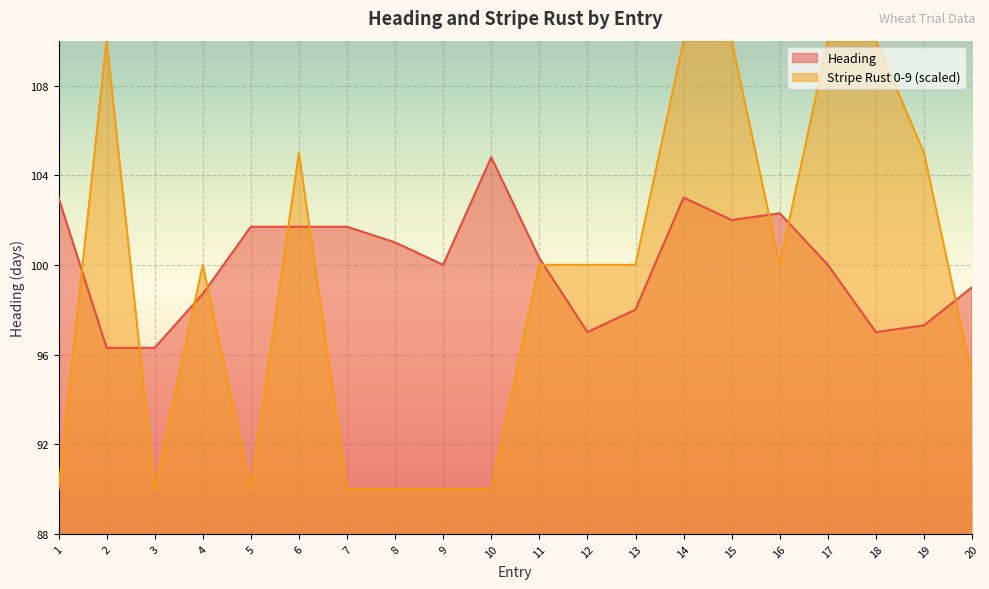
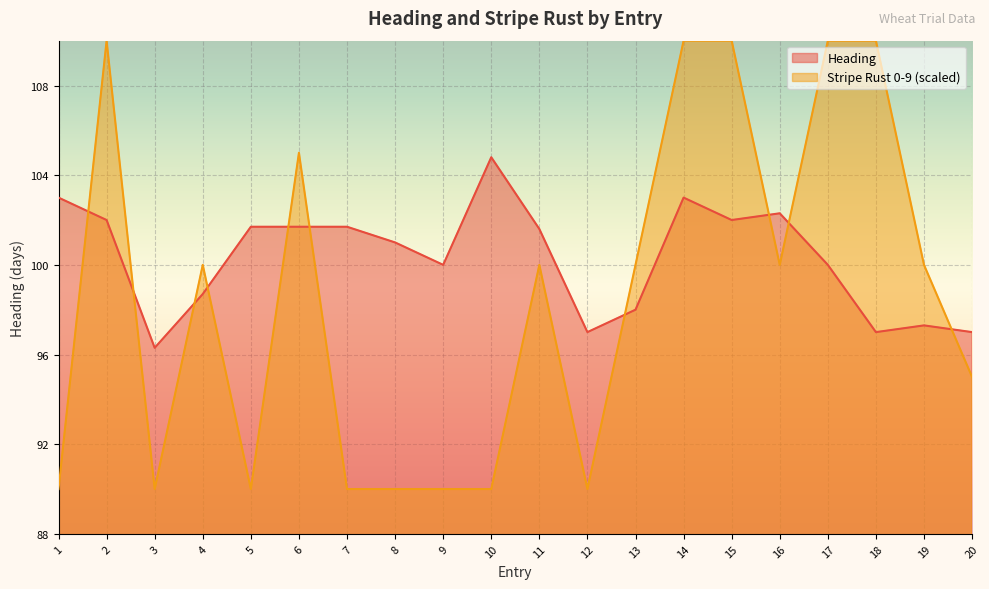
Heading, 2: 96.3 -> 102.0
Heading, 11: 100.3 -> 101.6
Stripe Rust 0-9 (scaled), 12: 100.0 -> 90.0
Stripe Rust 0-9 (scaled), 19: 105.0 -> 100.0
Heading, 20: 99 -> 97
